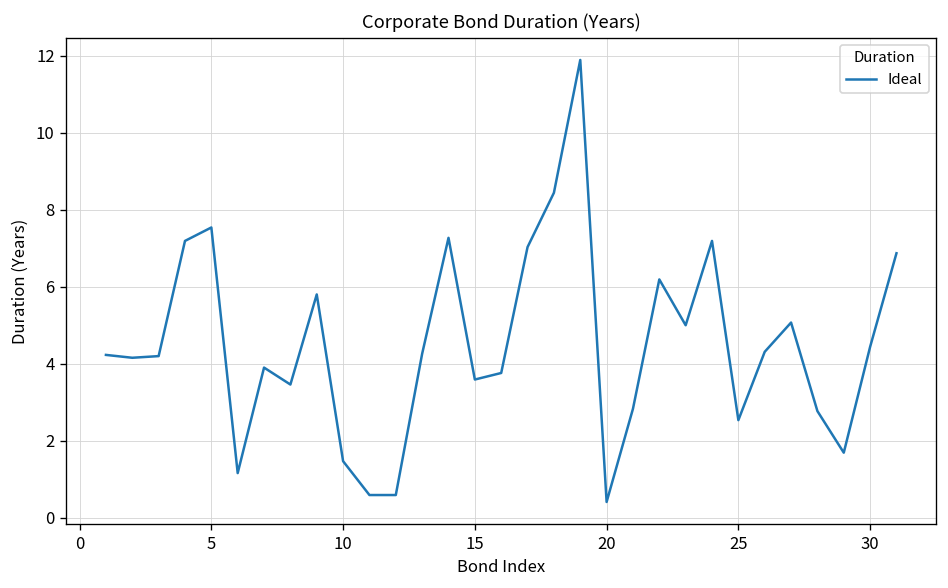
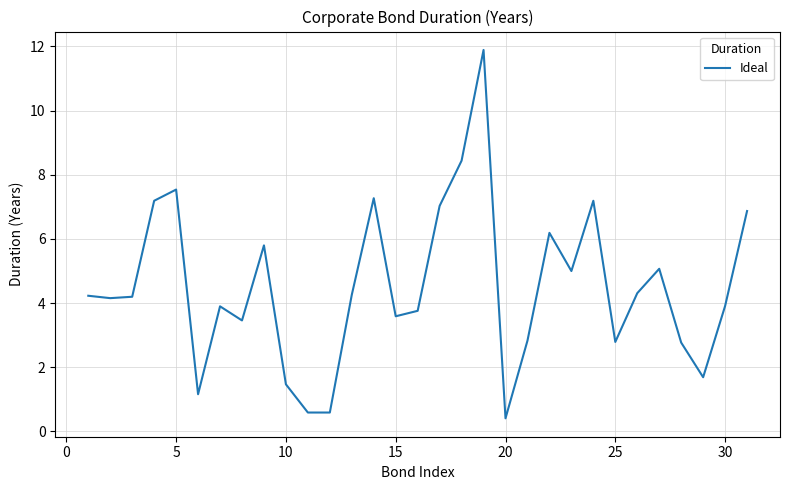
25: 2.5 -> 2.8
30: 4.4 -> 3.9
